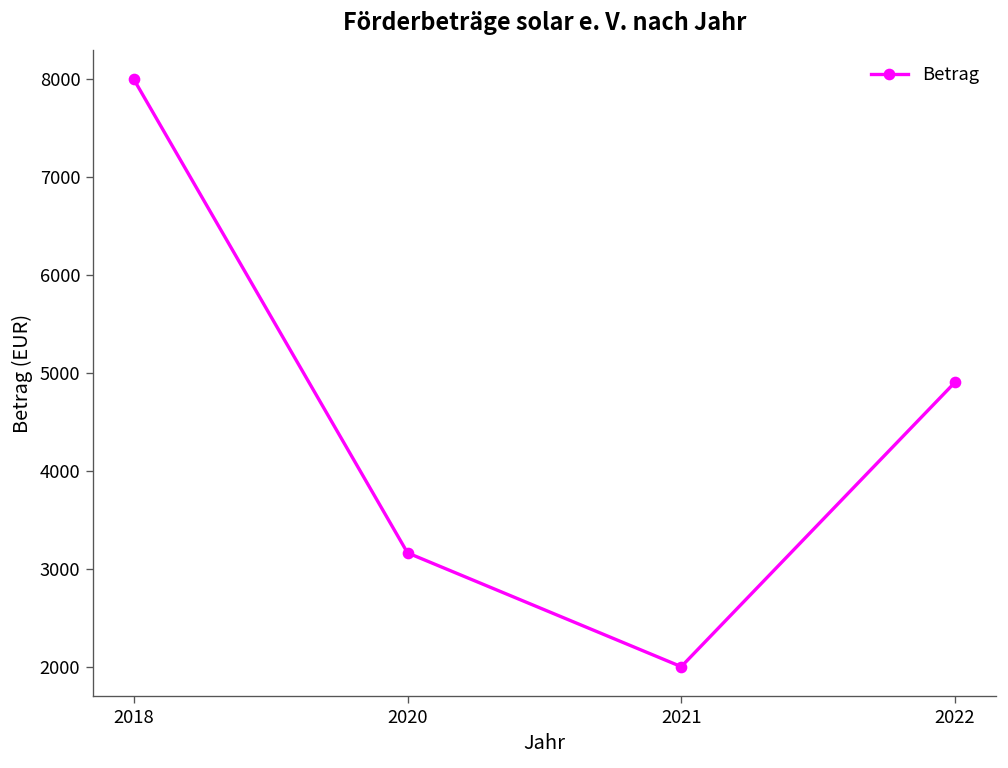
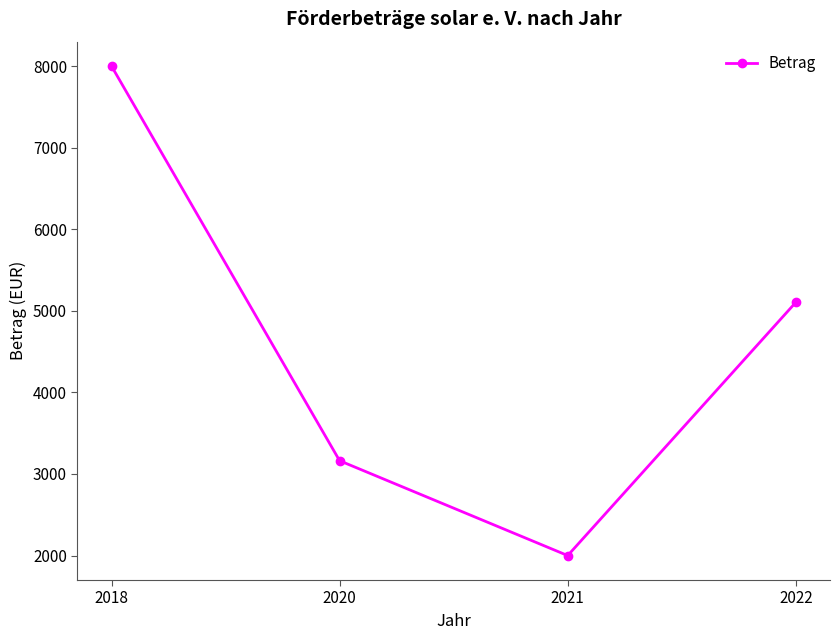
2022: 4900 -> 5100
